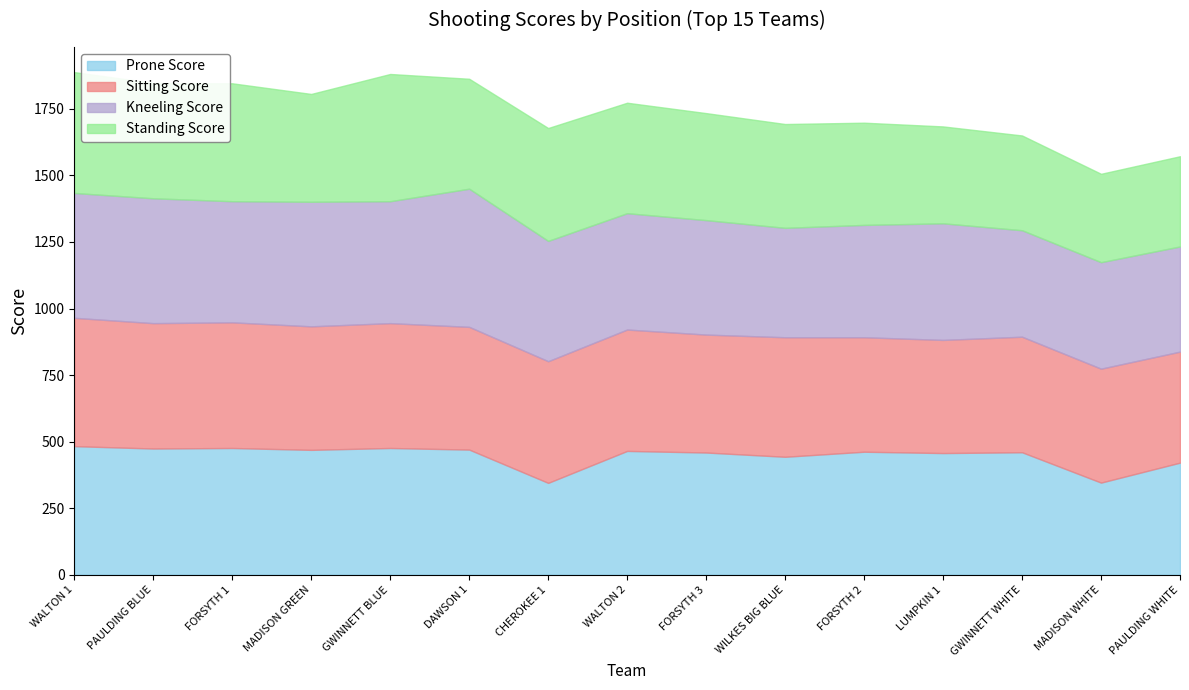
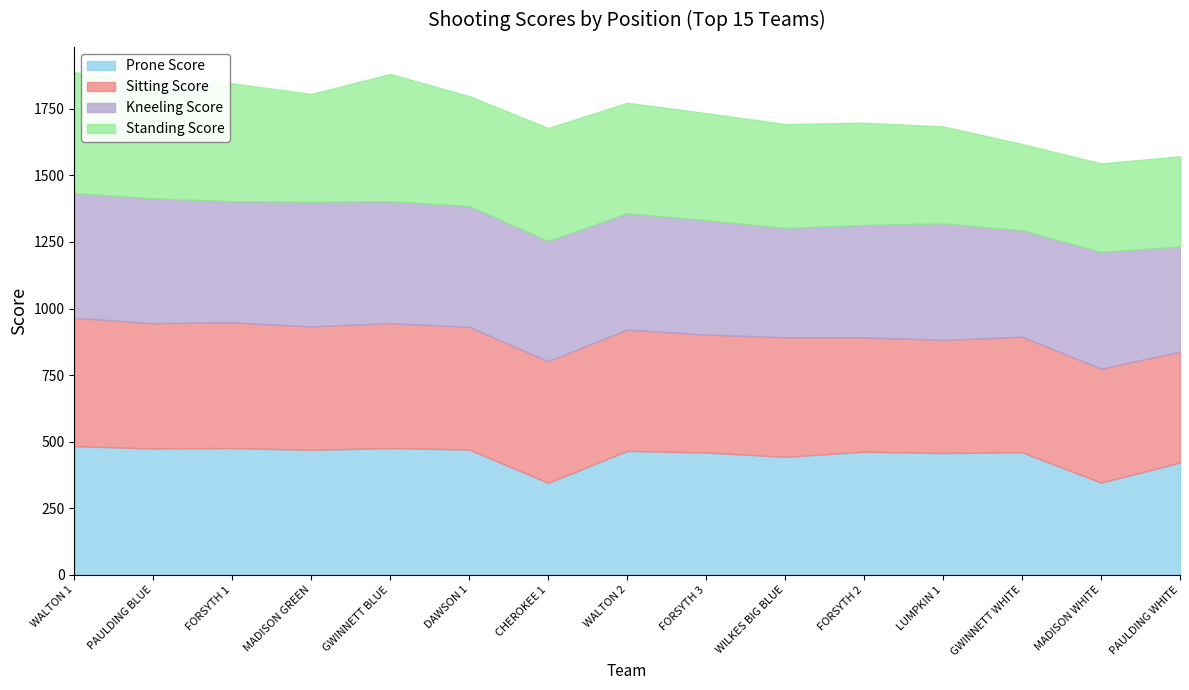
Kneeling Score, DAWSON 1: 520 -> 450
Standing Score, GWINNETT WHITE: 360 -> 320
Kneeling Score, MADISON WHITE: 400 -> 440
